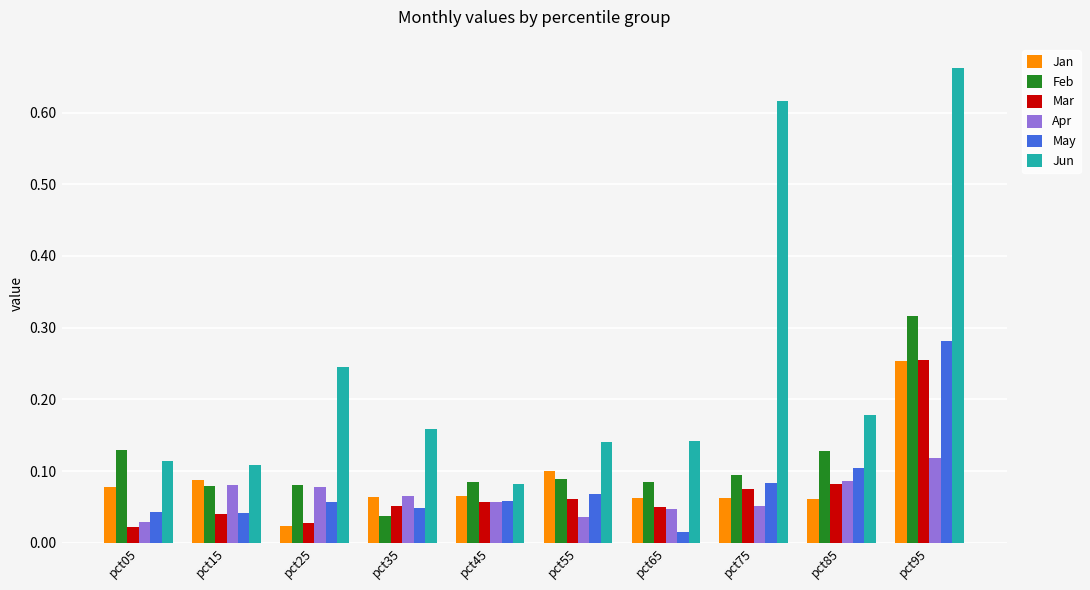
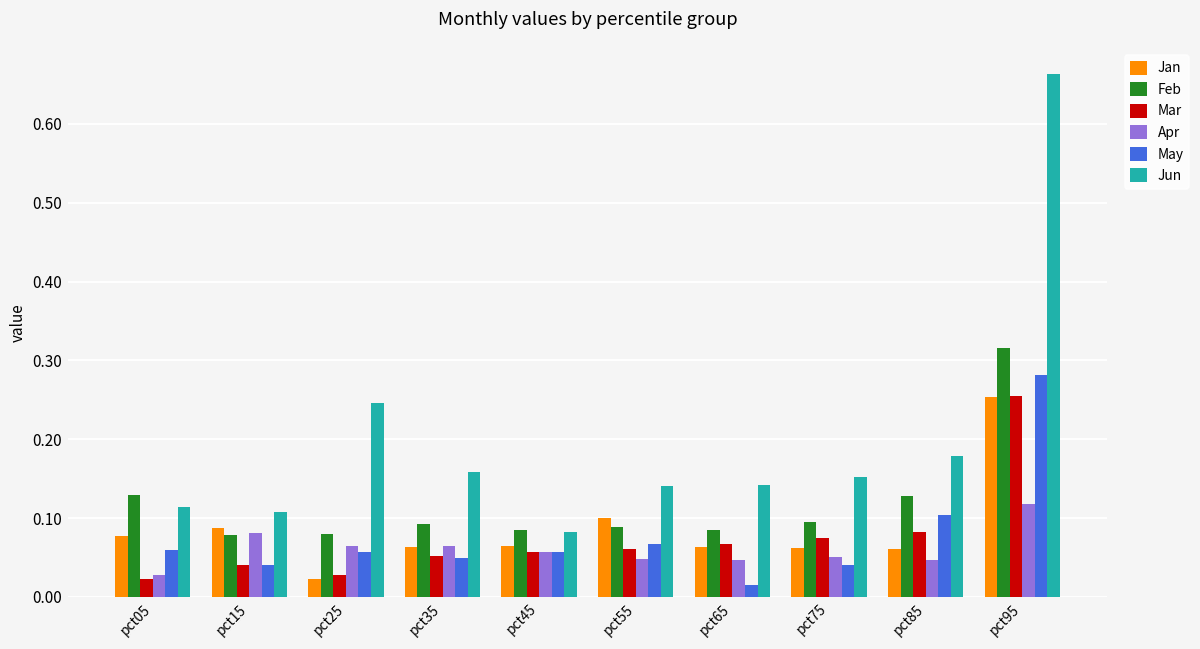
May, pct05: 0.04 -> 0.06
Apr, pct25: 0.08 -> 0.06
Feb, pct35: 0.04 -> 0.09
Apr, pct55: 0.04 -> 0.05
Mar, pct65: 0.05 -> 0.07
May, pct75: 0.08 -> 0.04
Jun, pct75: 0.62 -> 0.15
Apr, pct85: 0.09 -> 0.05
